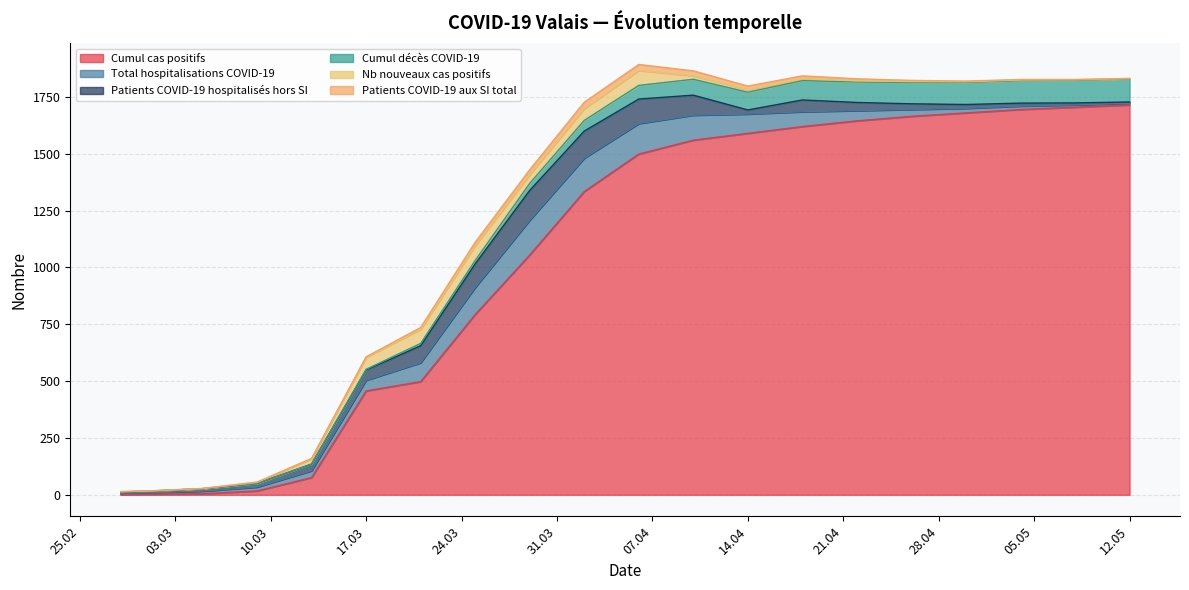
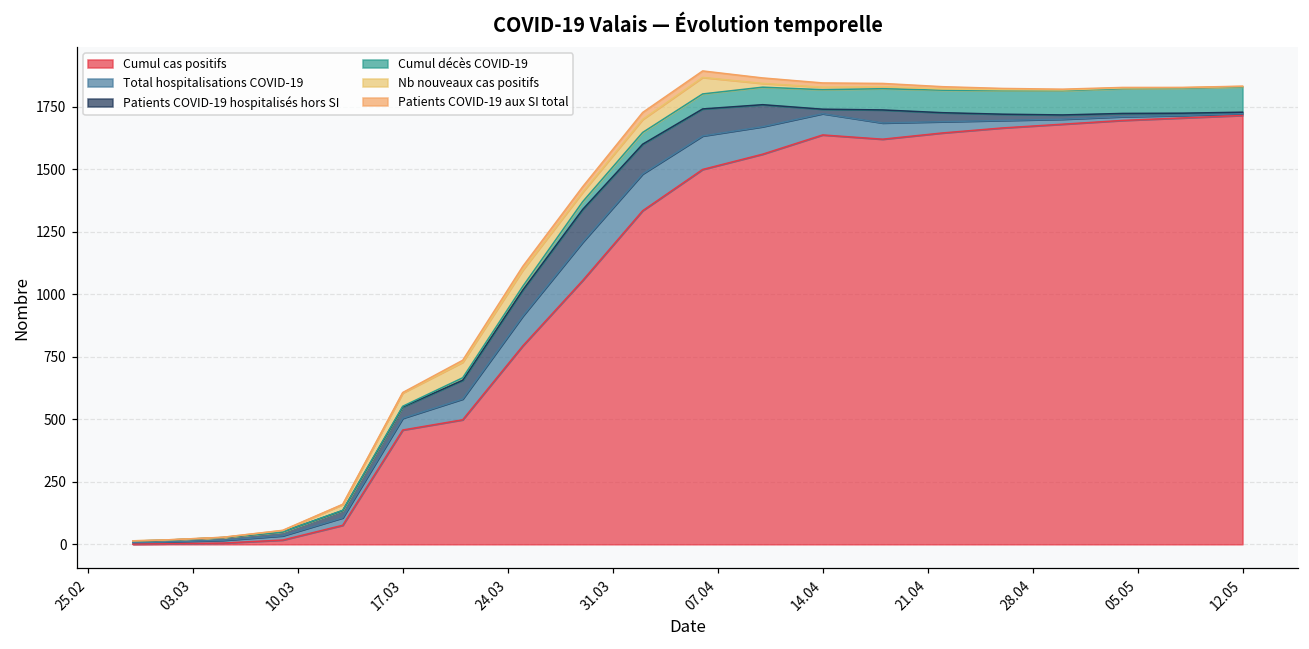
Cumul cas positifs, 14.04: 1590 -> 1640
